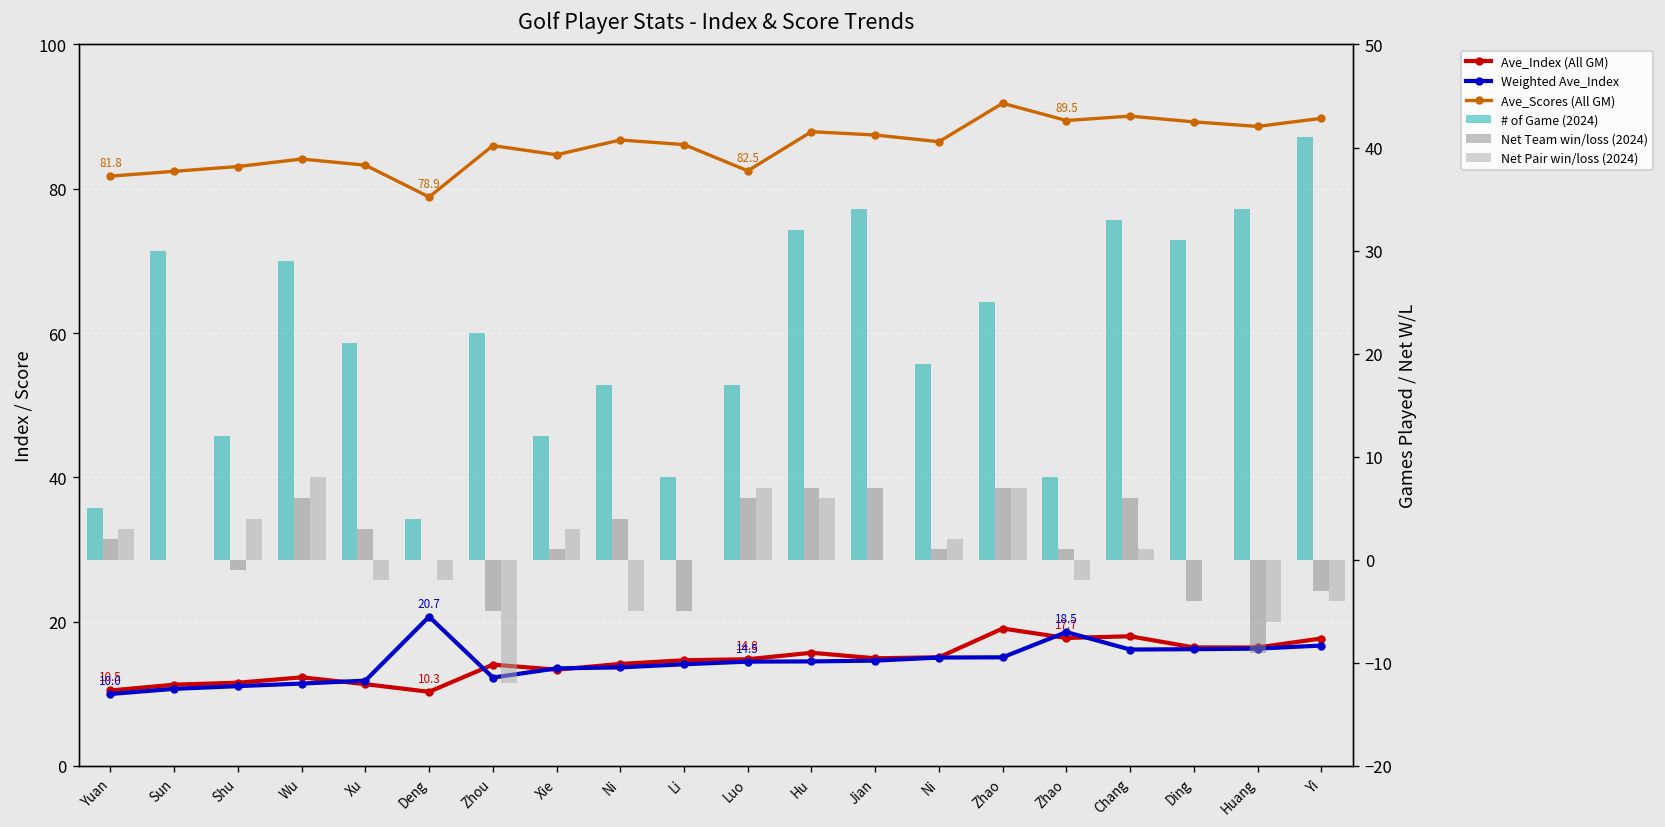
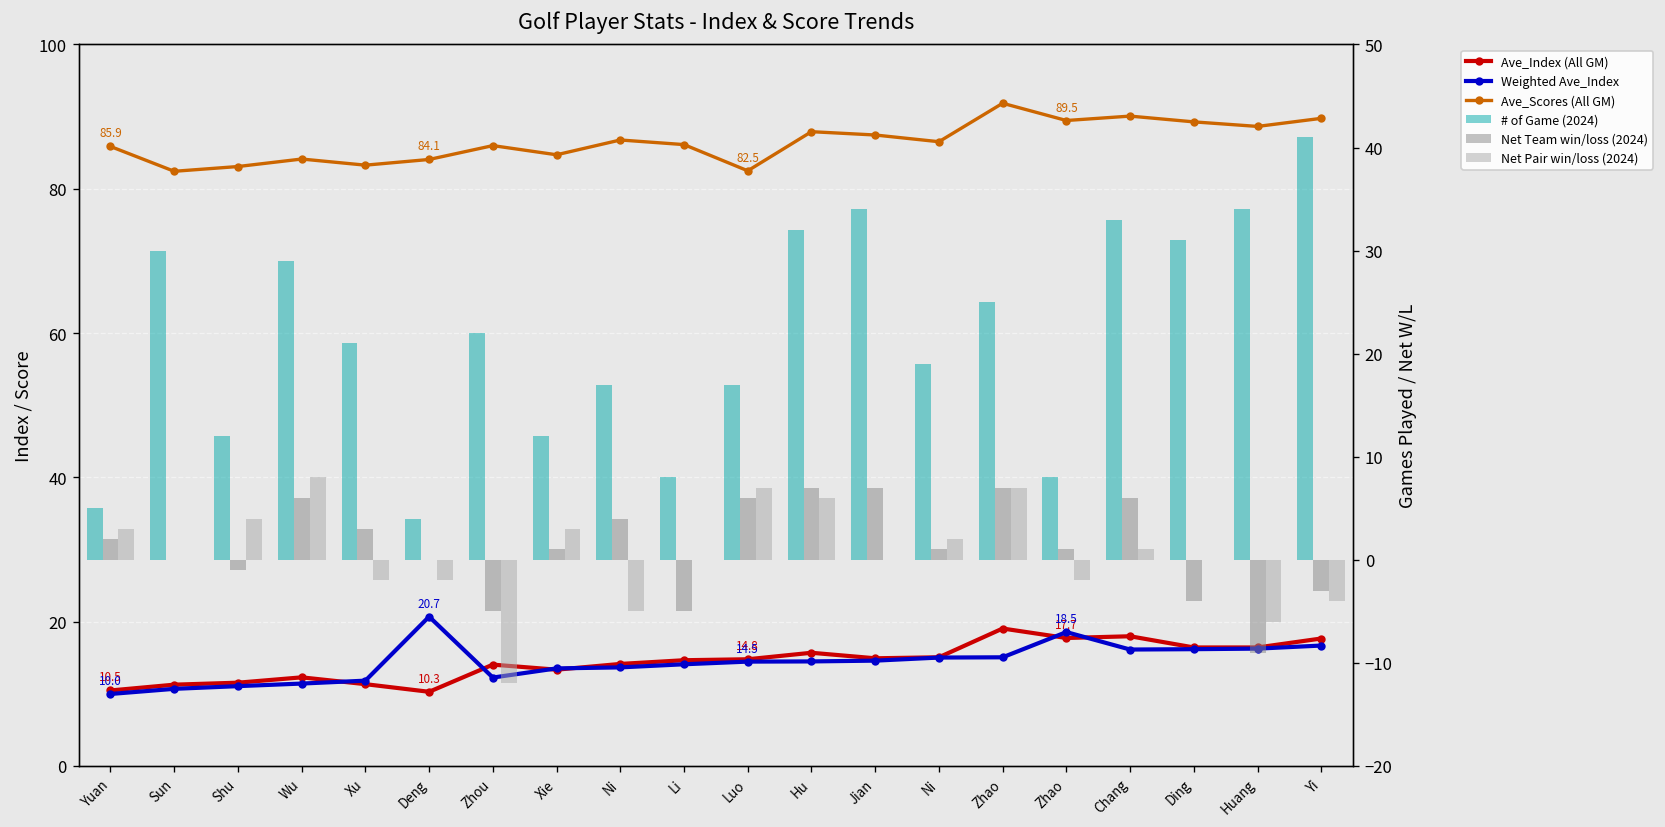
Ave_Scores (All GM), Yuan: 81.8 -> 85.9
Ave_Scores (All GM), Deng: 78.9 -> 84.1
